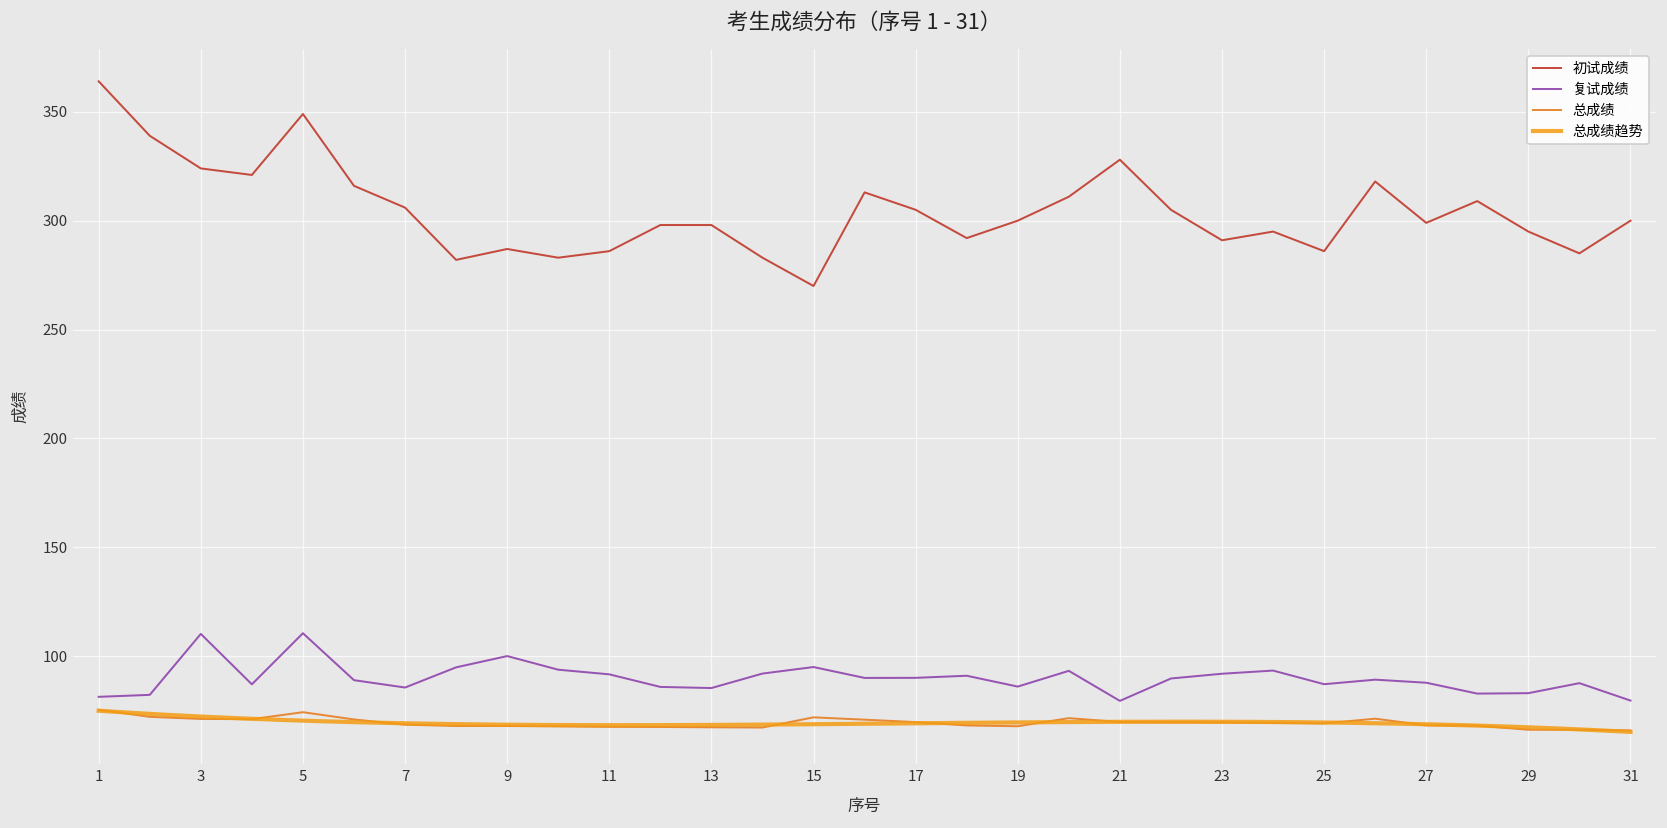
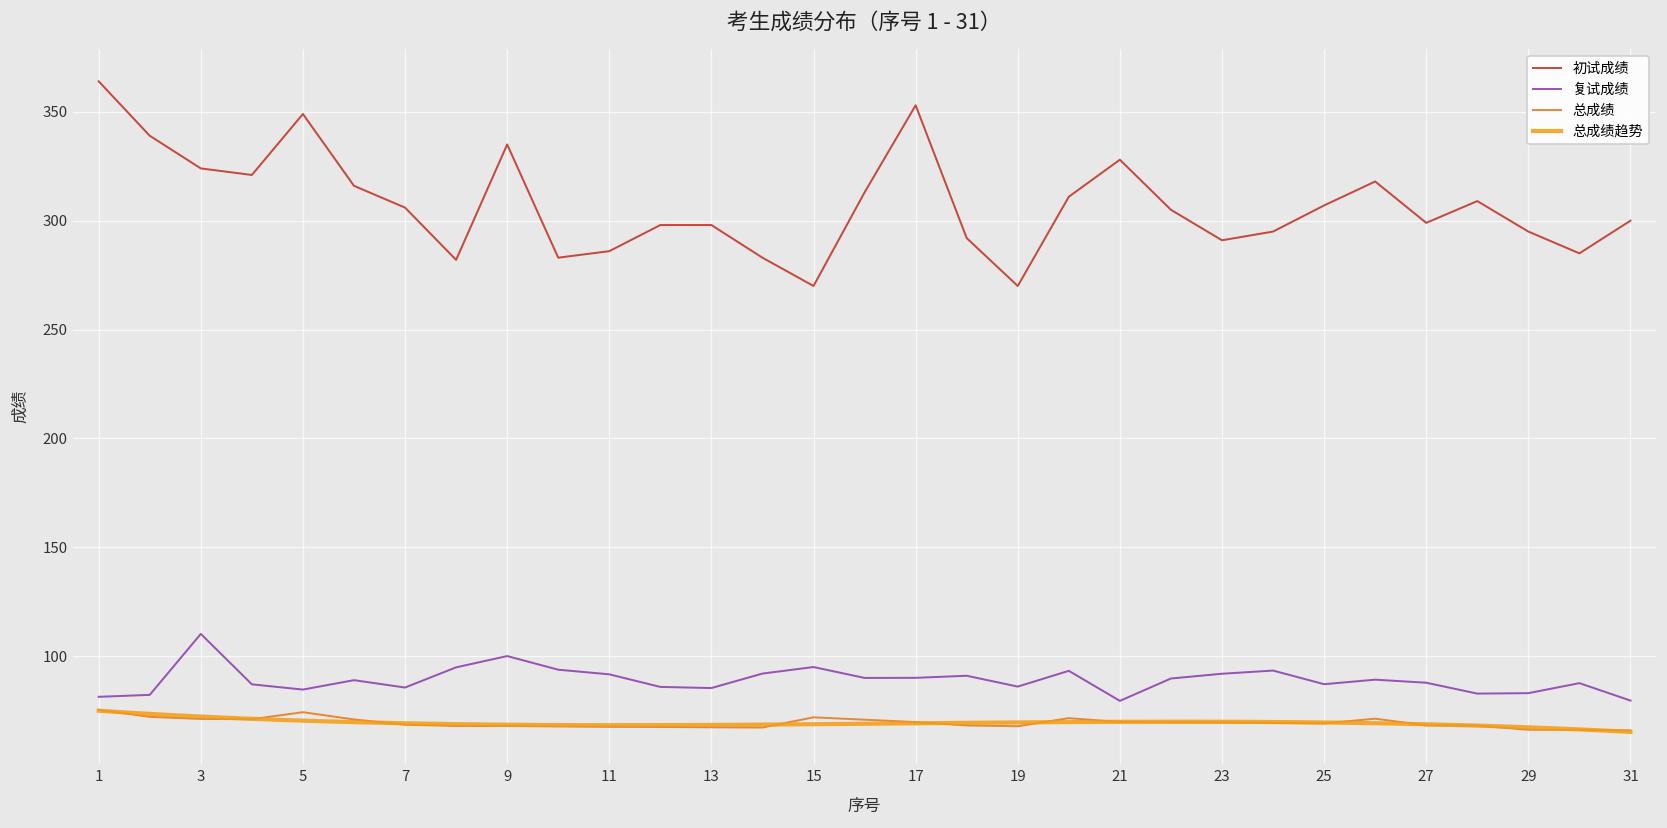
复试成绩, 5: 111 -> 85
初试成绩, 9: 287 -> 335
初试成绩, 17: 305 -> 353
初试成绩, 19: 300 -> 270
初试成绩, 25: 286 -> 307
